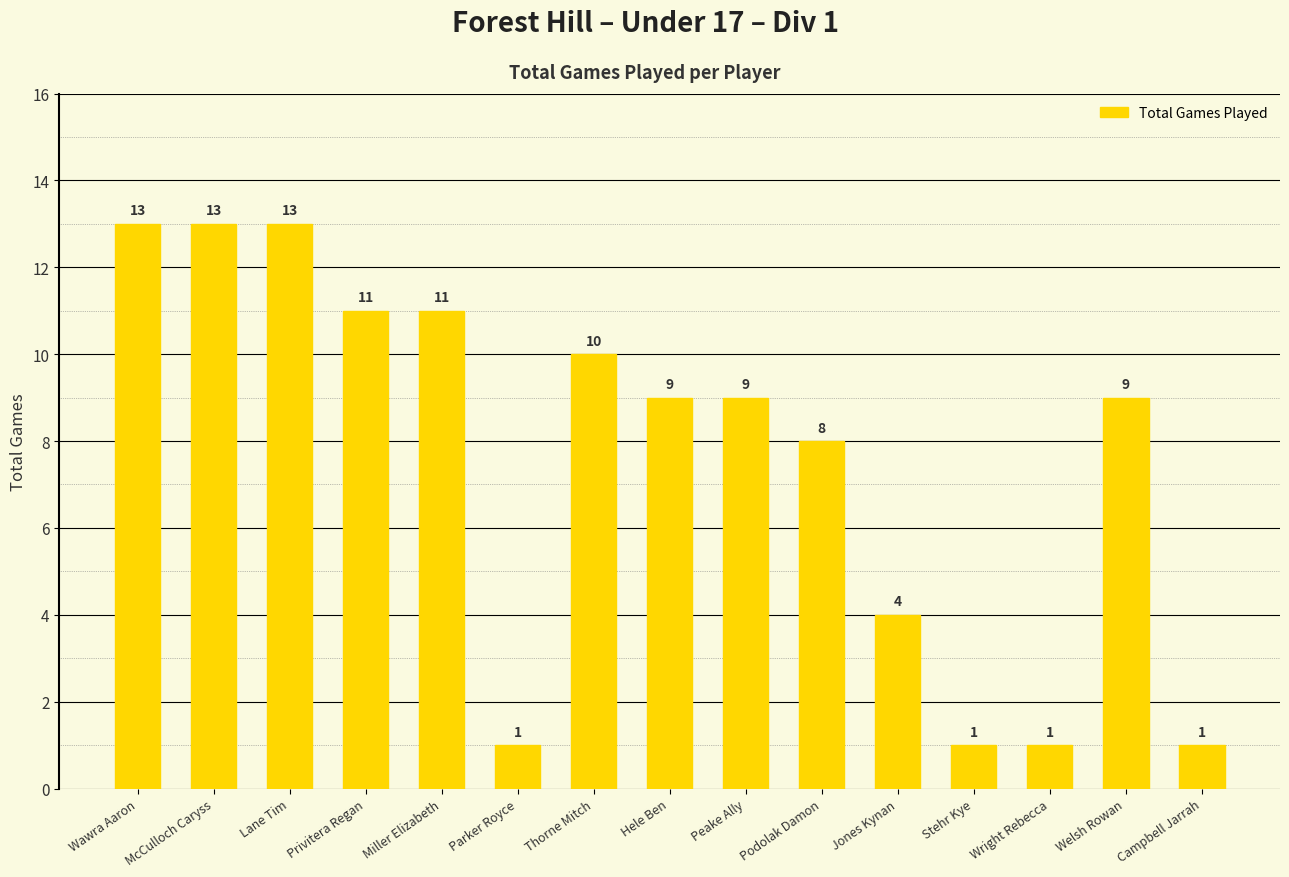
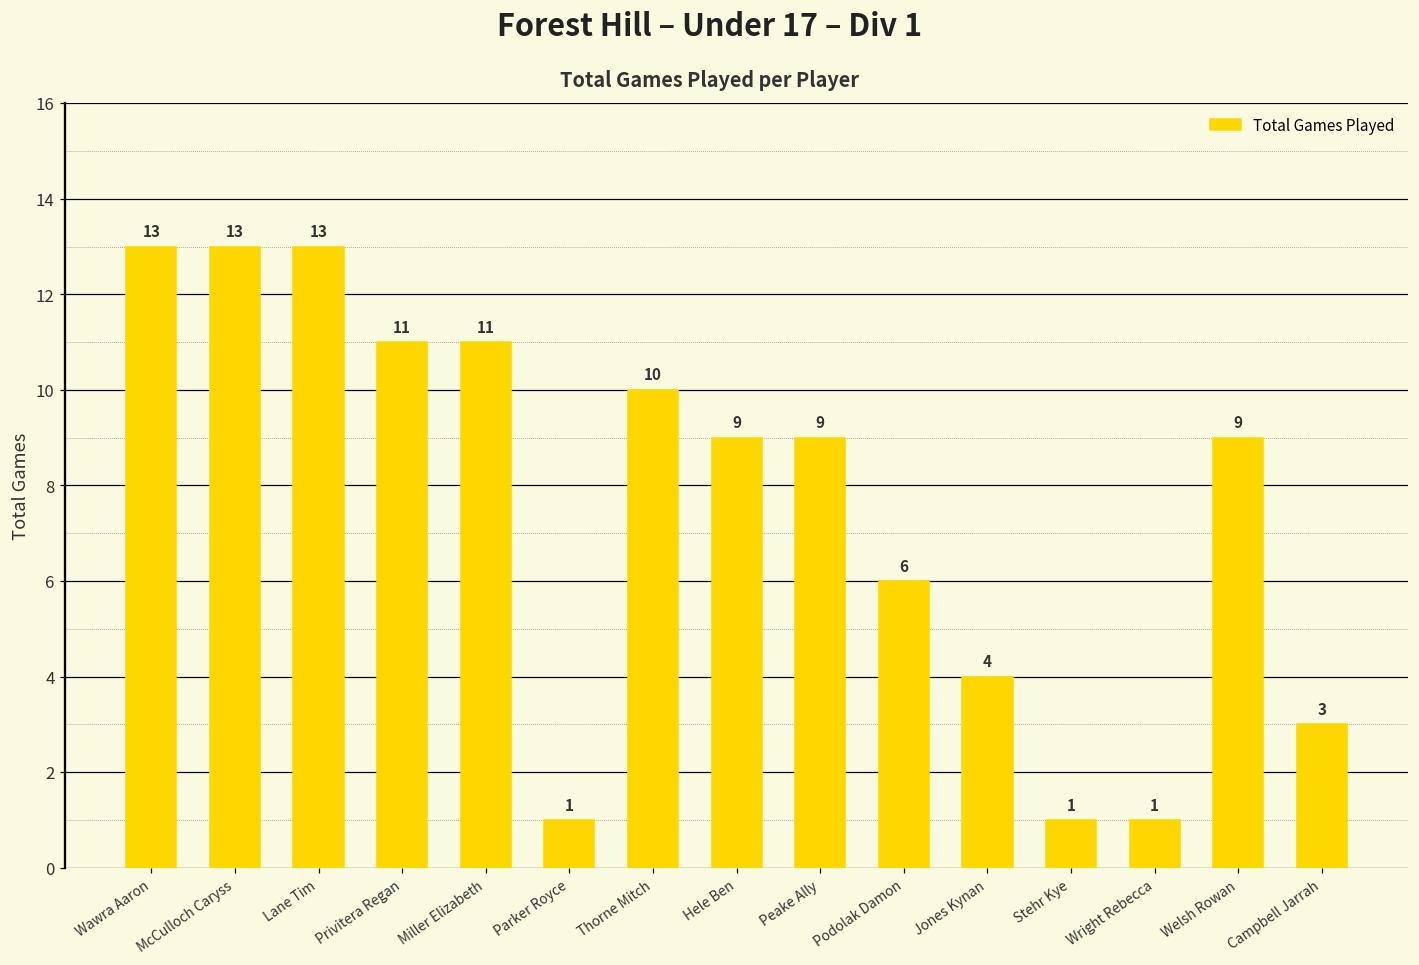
Podolak Damon: 8 -> 6
Campbell Jarrah: 1 -> 3
